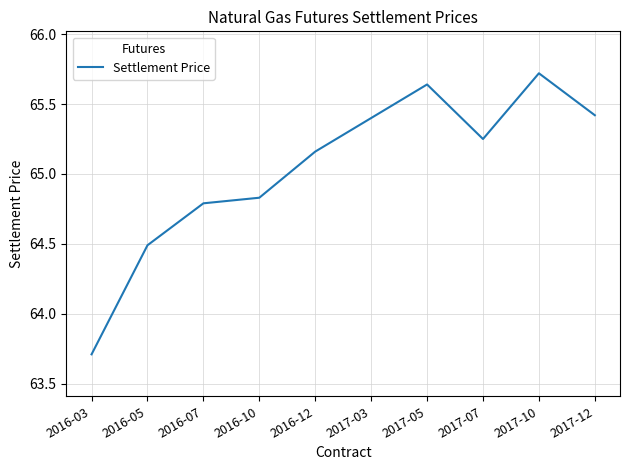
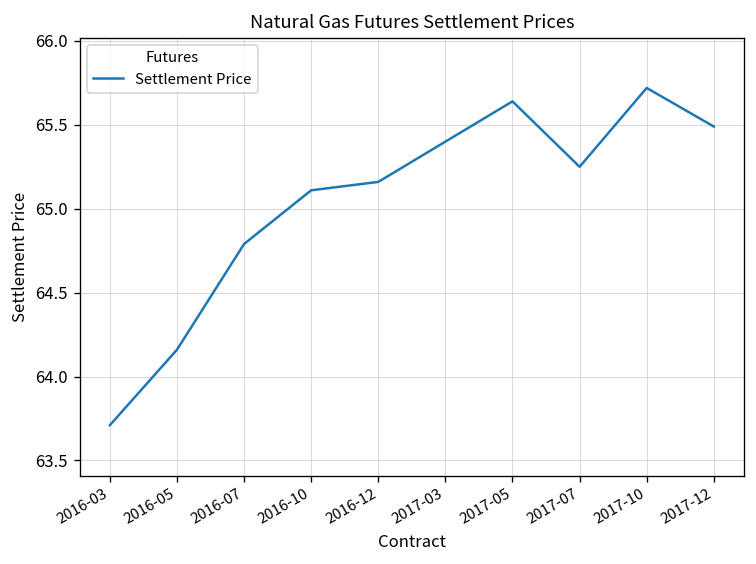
2016-05: 64.49 -> 64.16
2016-10: 64.83 -> 65.11
2017-12: 65.42 -> 65.49
